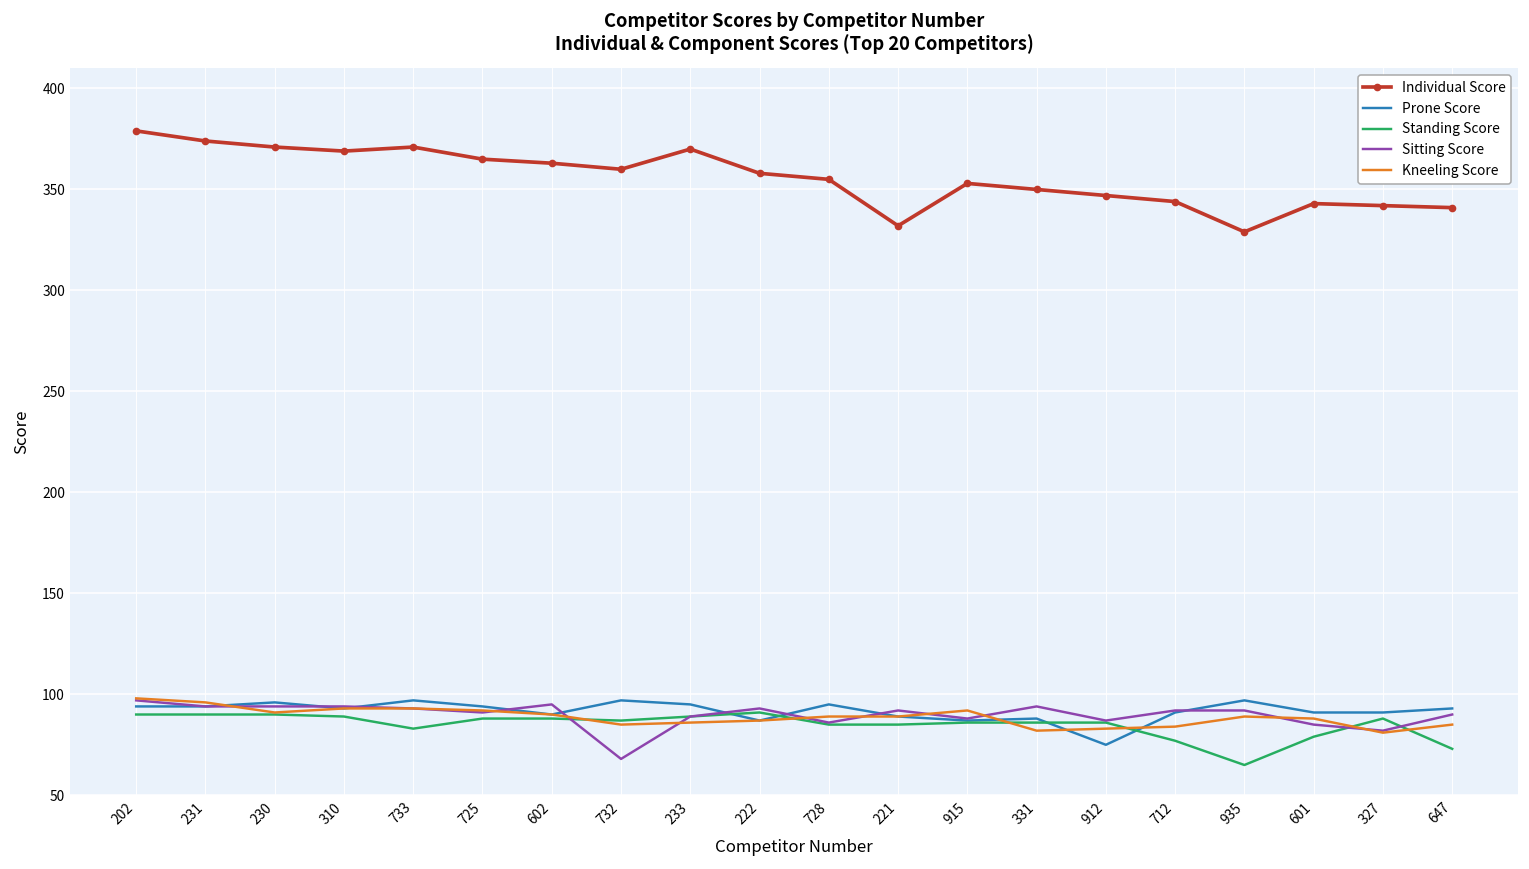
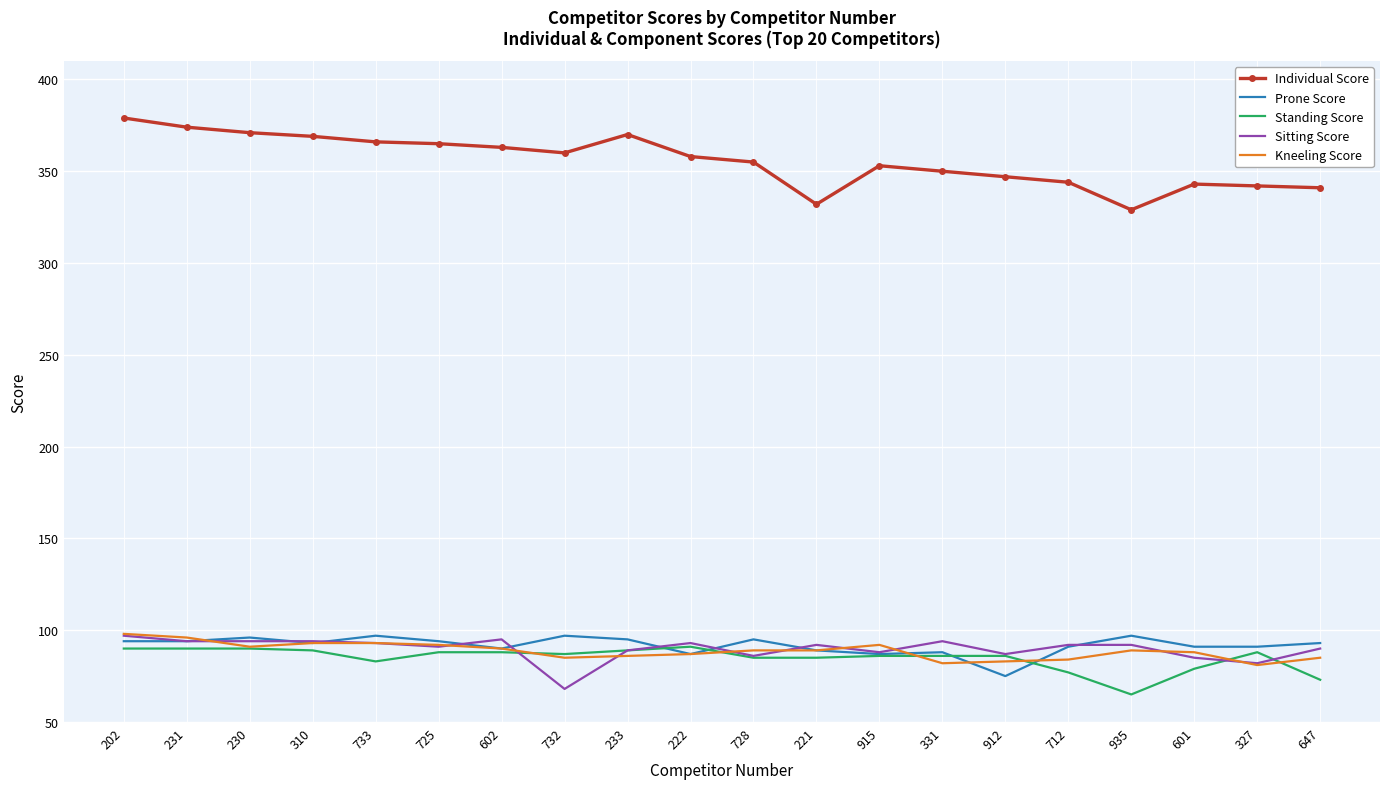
Individual Score, 733: 371 -> 366
